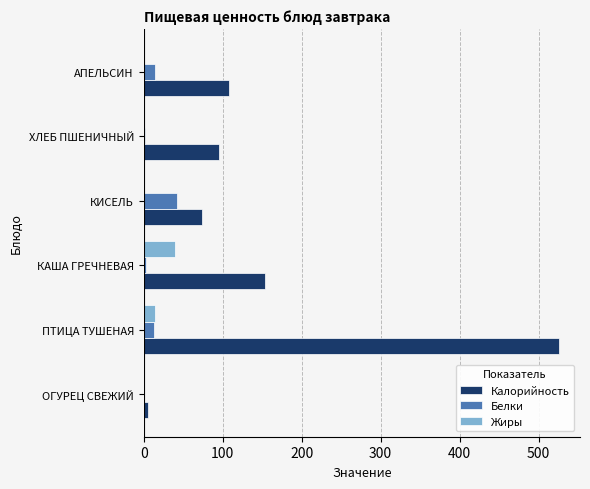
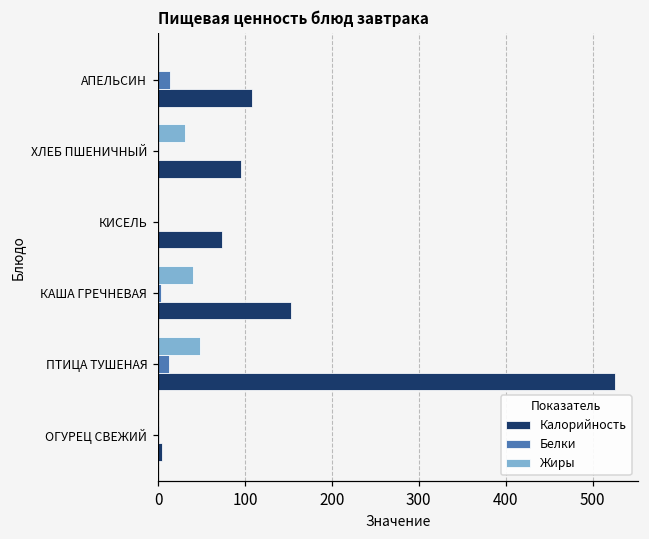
Жиры, ХЛЕБ ПШЕНИЧНЫЙ: 0 -> 30
Белки, КИСЕЛЬ: 40 -> 0
Жиры, ПТИЦА ТУШЕНАЯ: 10 -> 50
